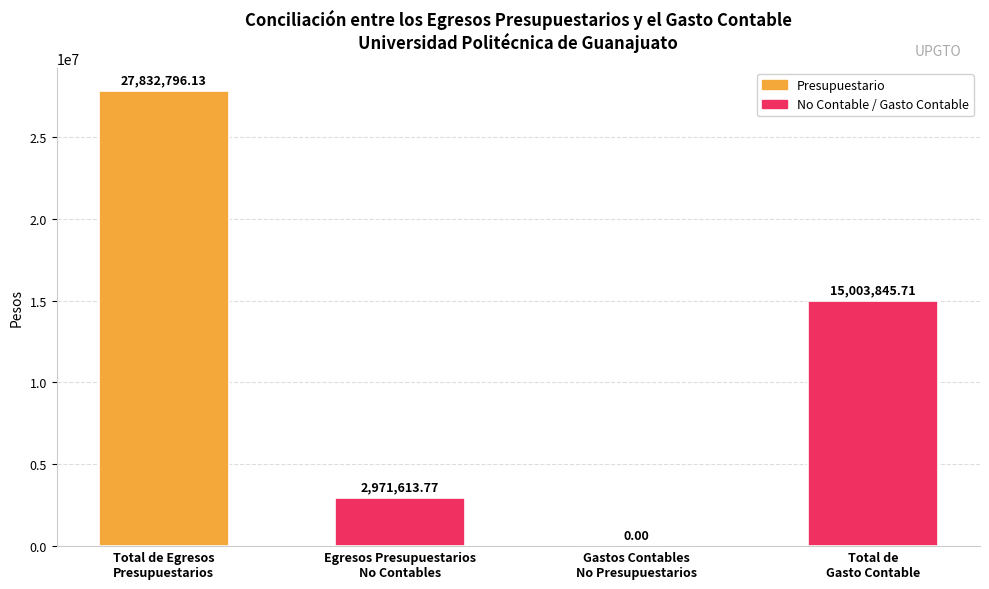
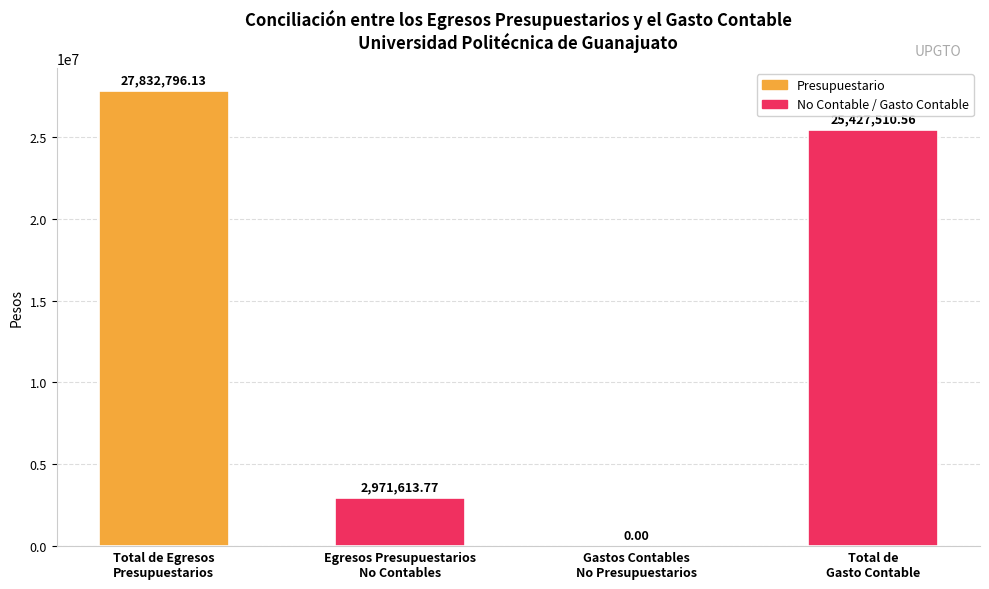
Total de Gasto Contable: 15000000 -> 25400000
